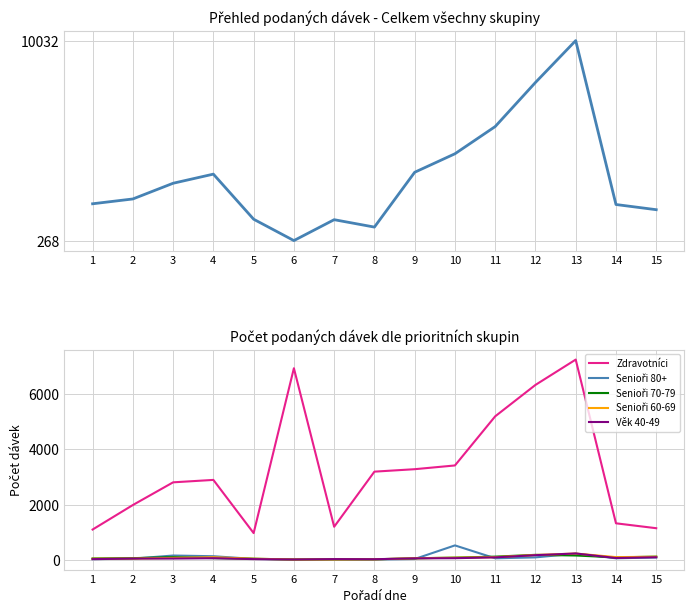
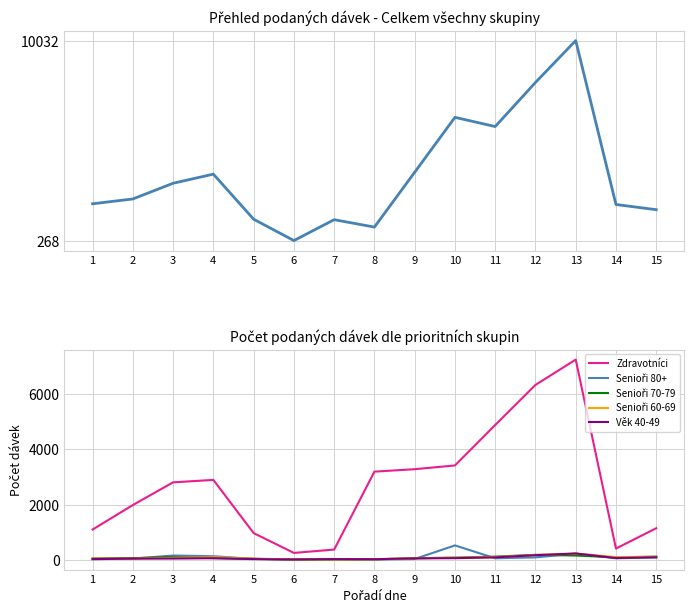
Přehled podaných dávek - Celkem všechny skupiny, 10: 4500 -> 6300
Počet podaných dávek dle prioritních skupin, Zdravotníci, 6: 6900 -> 200
Počet podaných dávek dle prioritních skupin, Zdravotníci, 7: 1200 -> 400
Počet podaných dávek dle prioritních skupin, Zdravotníci, 11: 5200 -> 4900
Počet podaných dávek dle prioritních skupin, Zdravotníci, 14: 1300 -> 400
